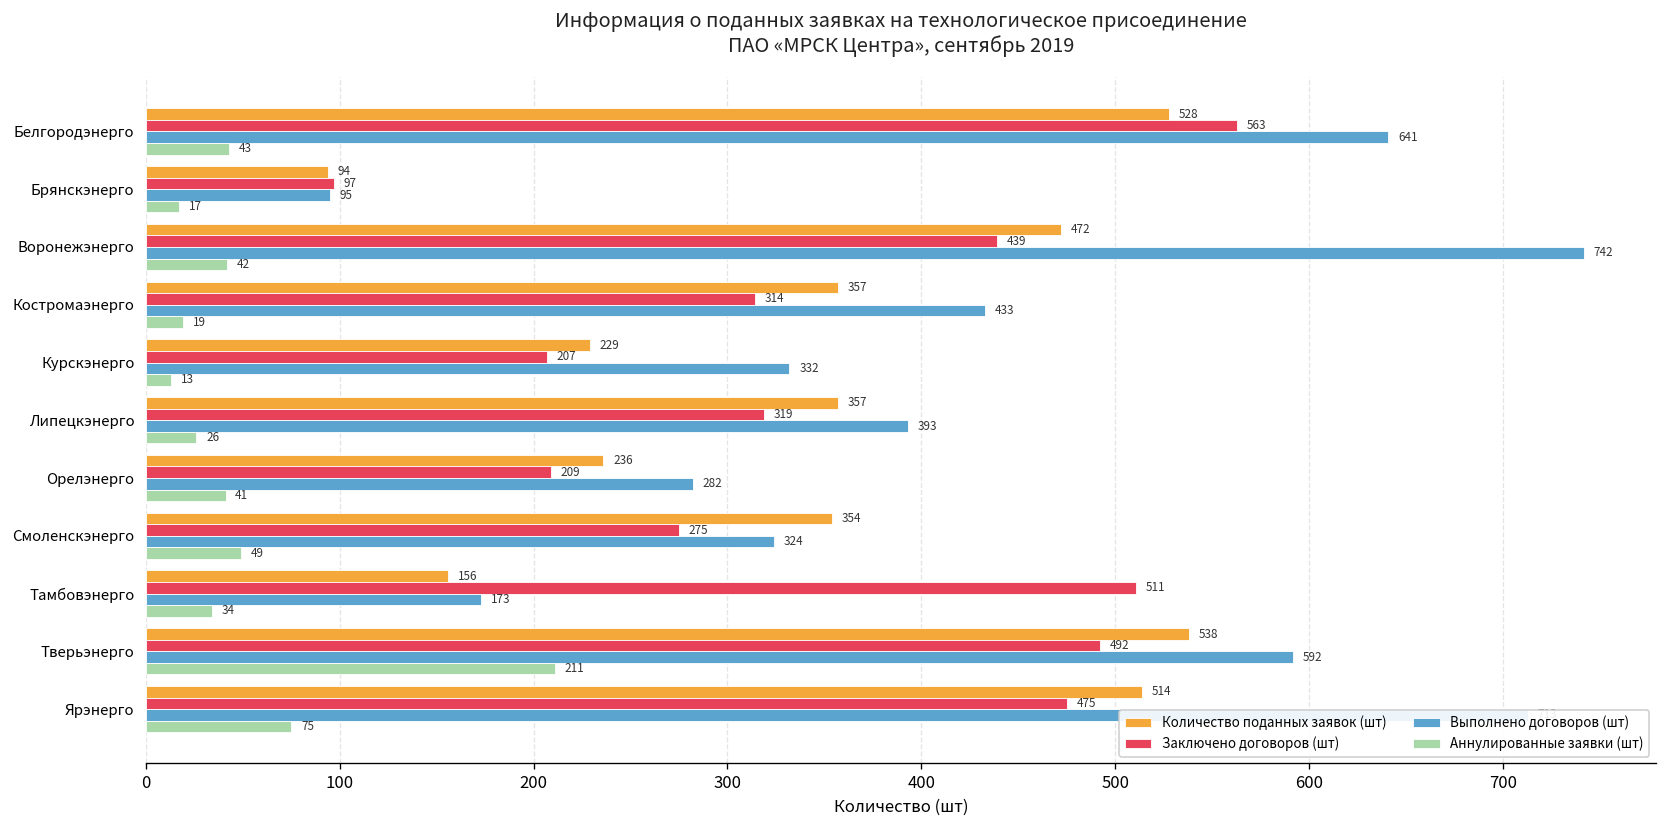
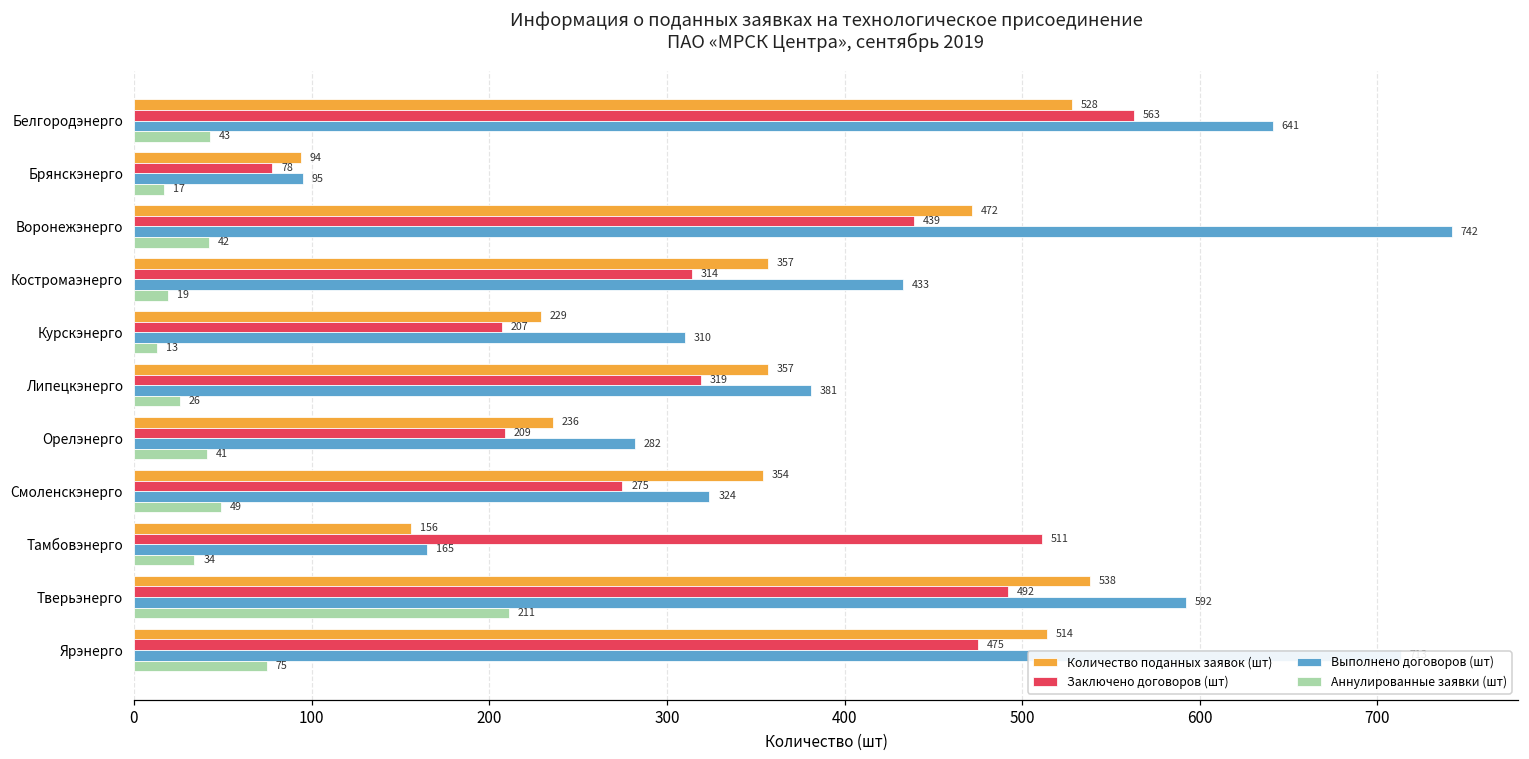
Заключено договоров (шт), Брянскэнерго: 97 -> 78
Выполнено договоров (шт), Курскэнерго: 332 -> 310
Выполнено договоров (шт), Липецкэнерго: 393 -> 381
Выполнено договоров (шт), Тамбовэнерго: 173 -> 165
